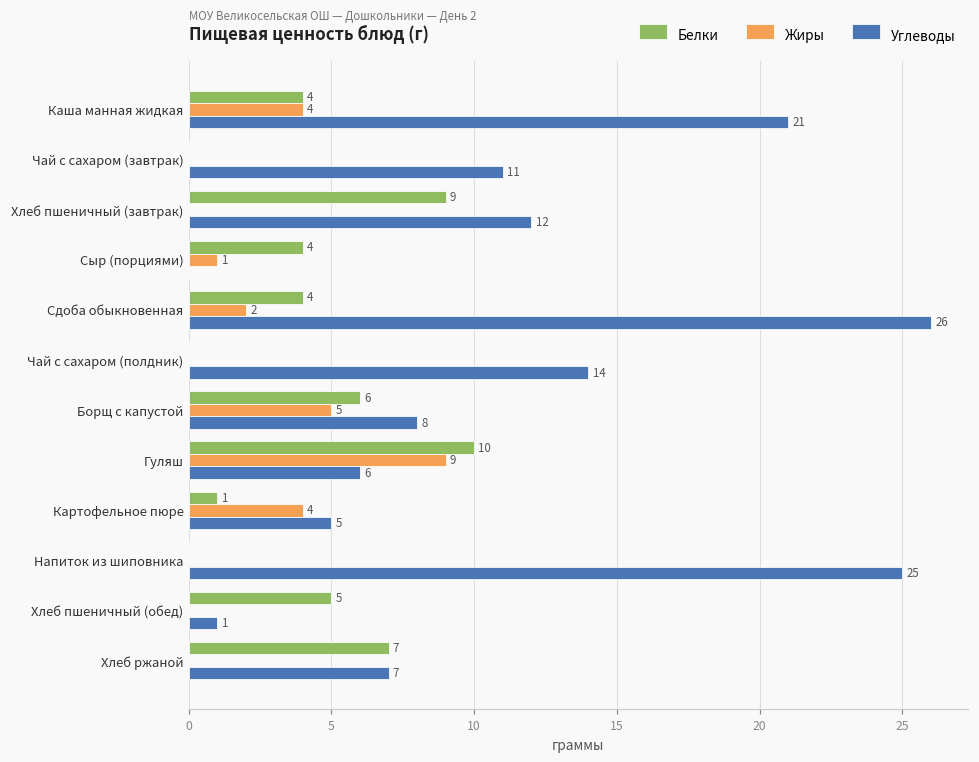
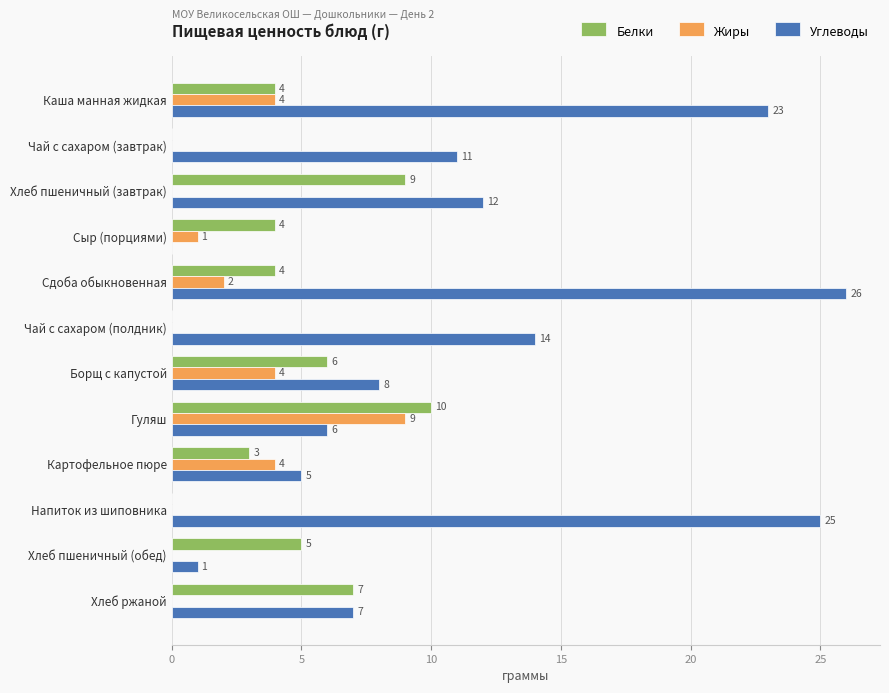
Углеводы, Каша манная жидкая: 21 -> 23
Жиры, Борщ с капустой: 5 -> 4
Белки, Картофельное пюре: 1 -> 3
